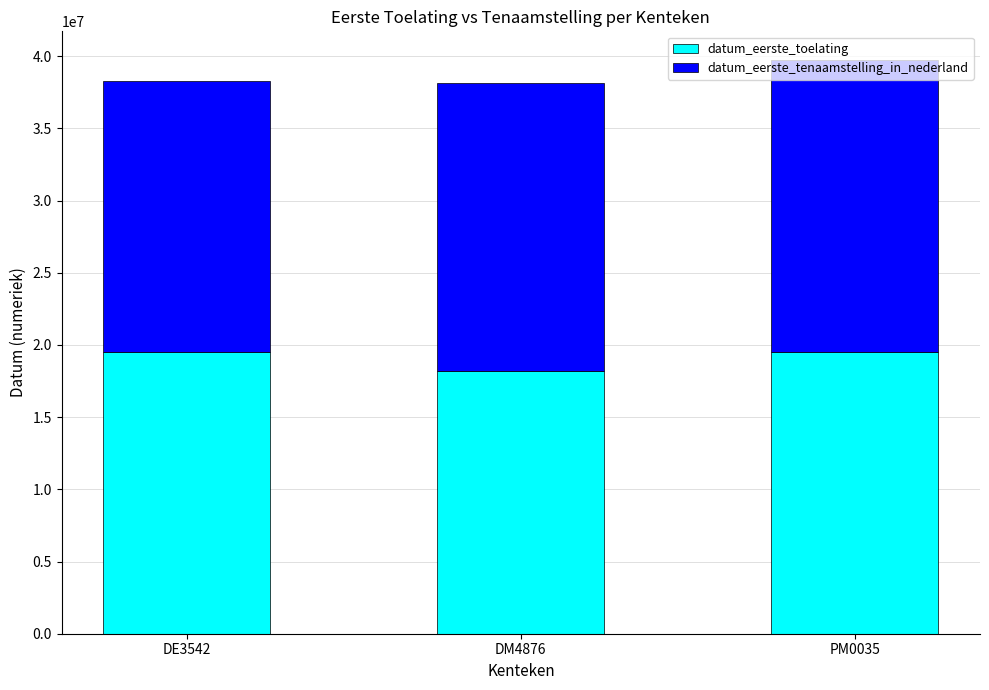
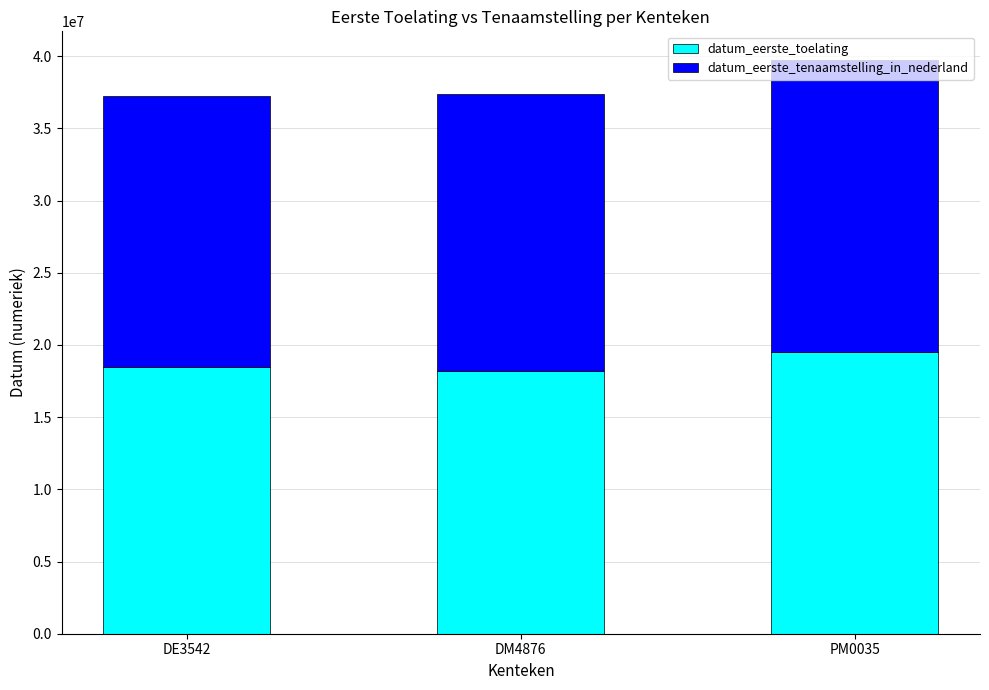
datum_eerste_toelating, DE3542: 19500000 -> 18500000
datum_eerste_tenaamstelling_in_nederland, DM4876: 20000000 -> 19200000
